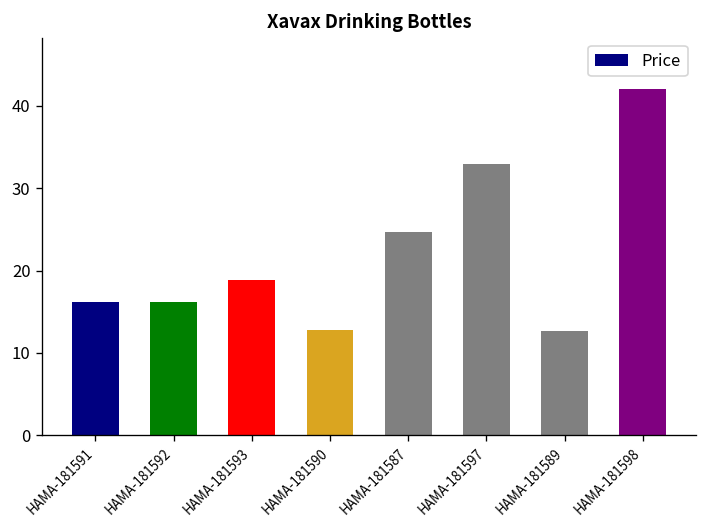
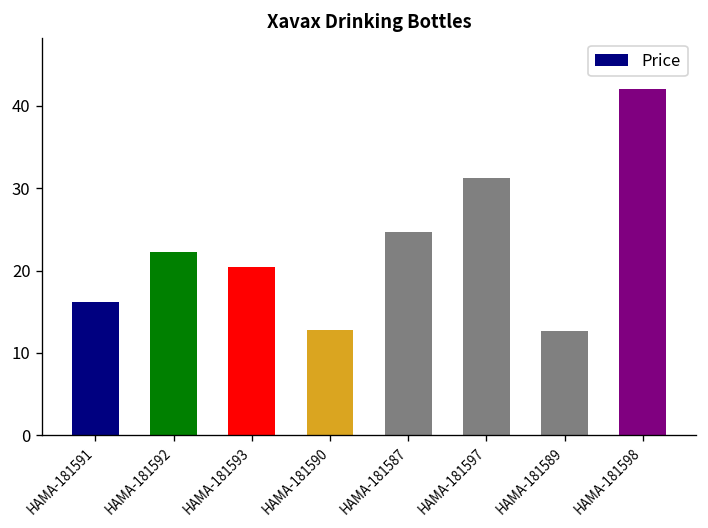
HAMA-181592: 16 -> 22
HAMA-181593: 19 -> 20
HAMA-181597: 33 -> 31
